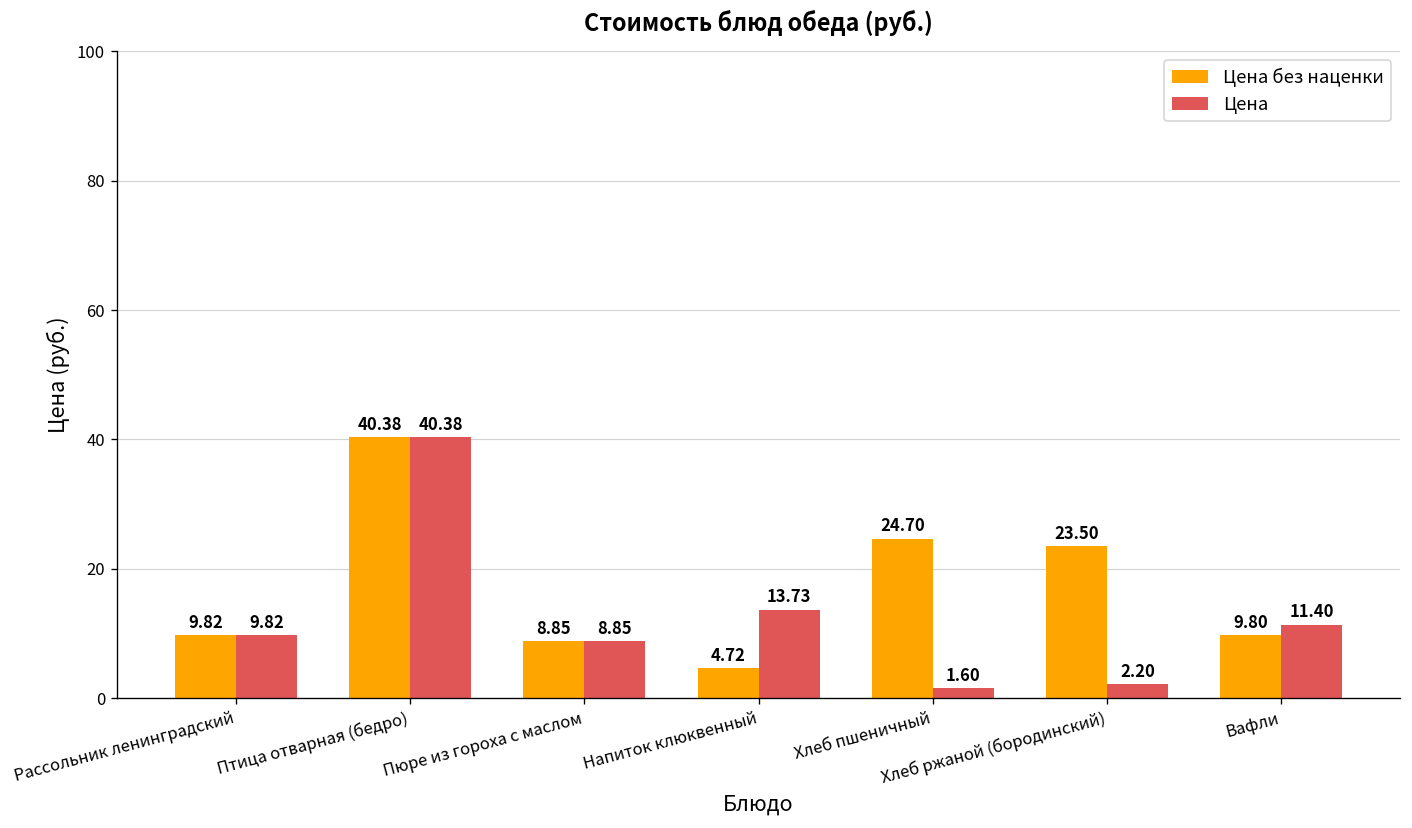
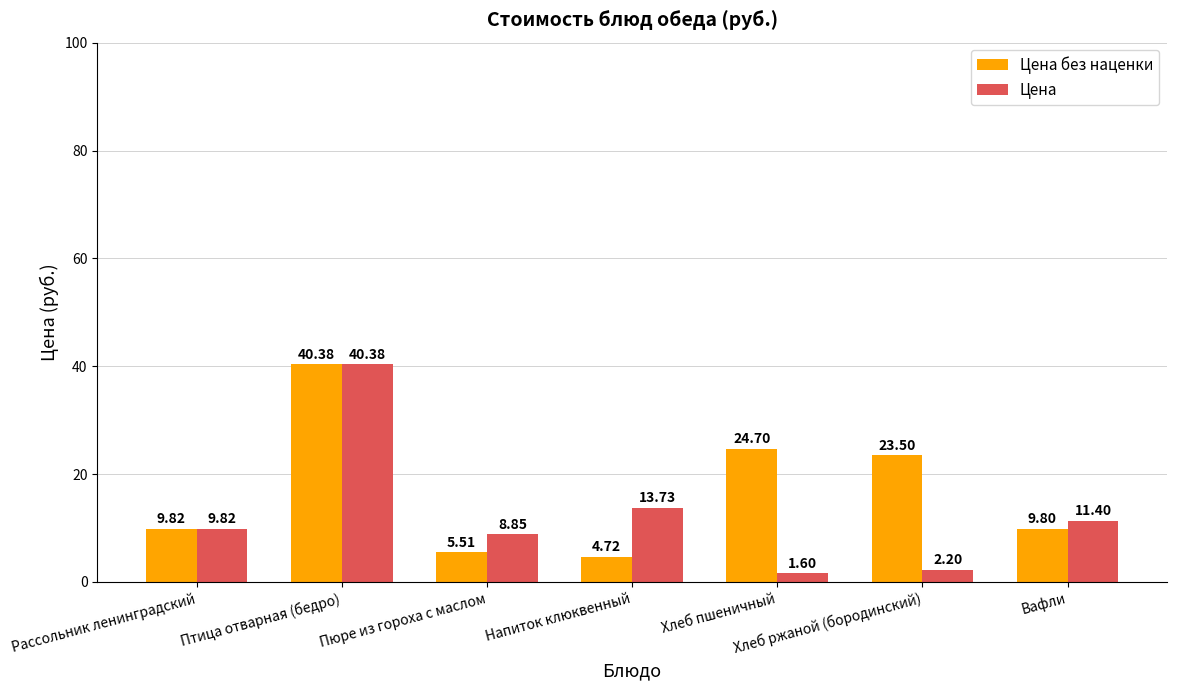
Цена без наценки, Пюре из гороха с маслом: 8.85 -> 5.51
